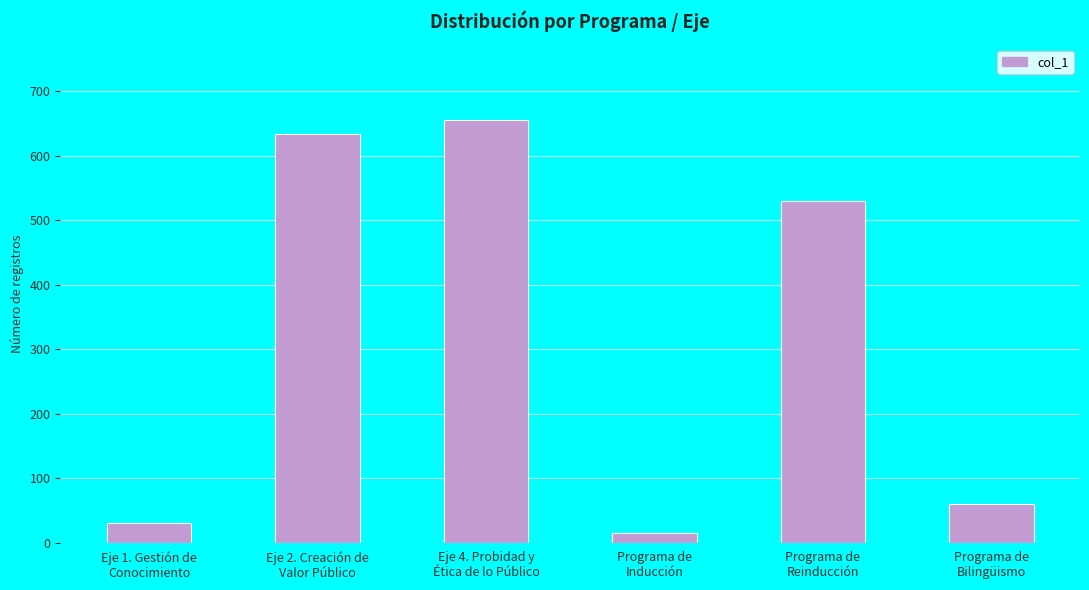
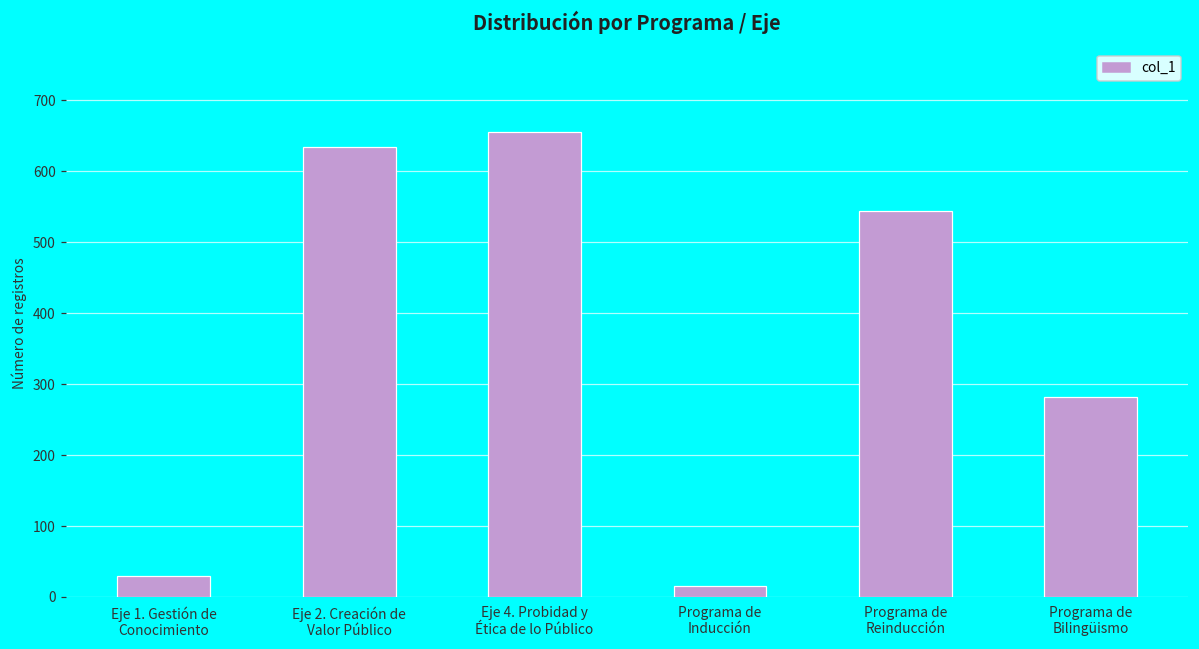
Programa de Reinducción: 530 -> 540
Programa de Bilingüismo: 60 -> 280
